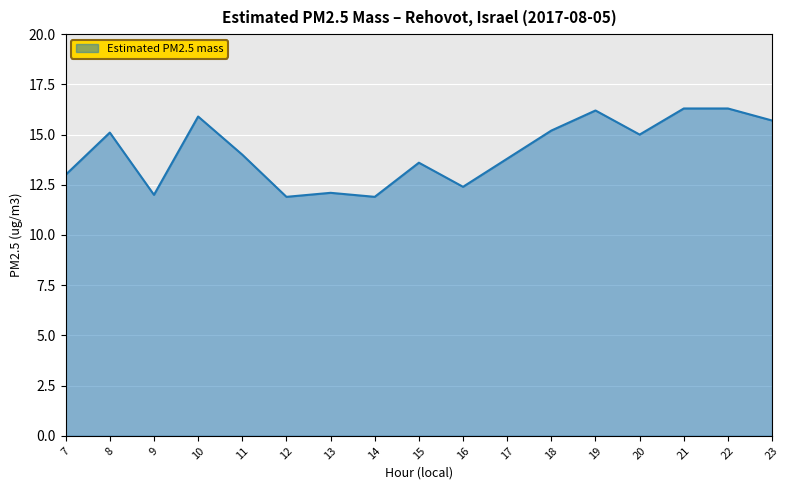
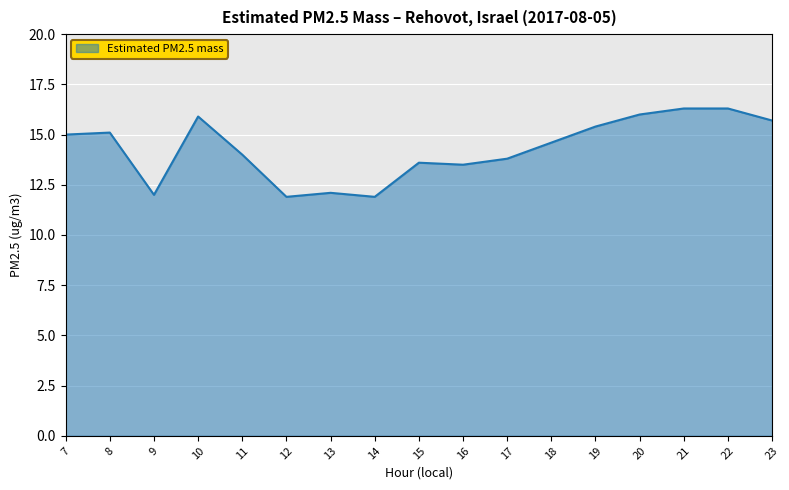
7: 13 -> 15
16: 12.4 -> 13.5
18: 15.2 -> 14.6
19: 16.2 -> 15.4
20: 15 -> 16
